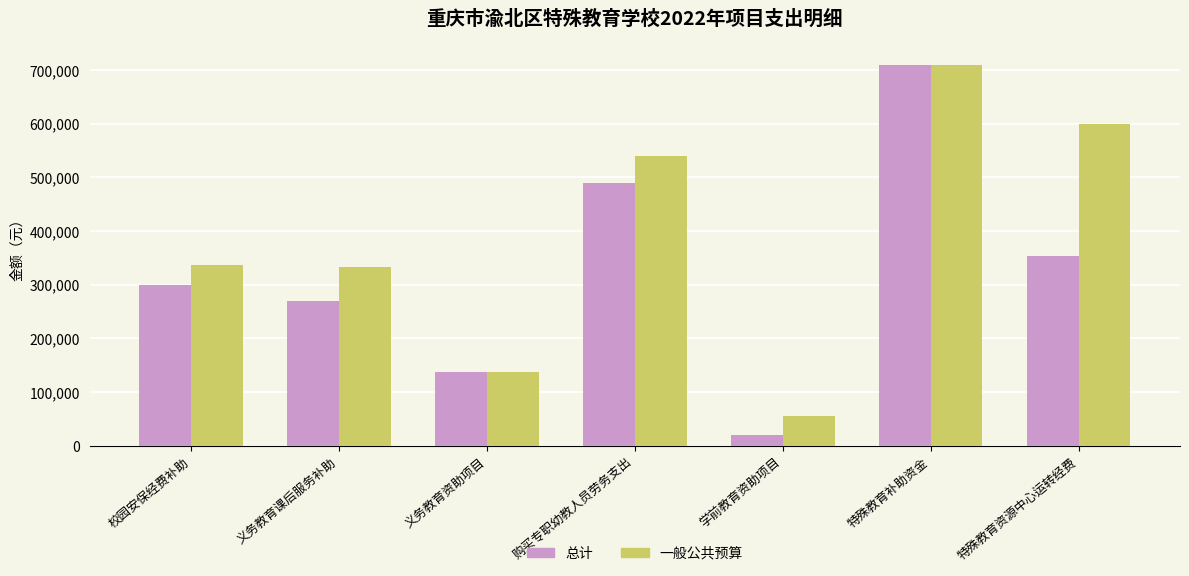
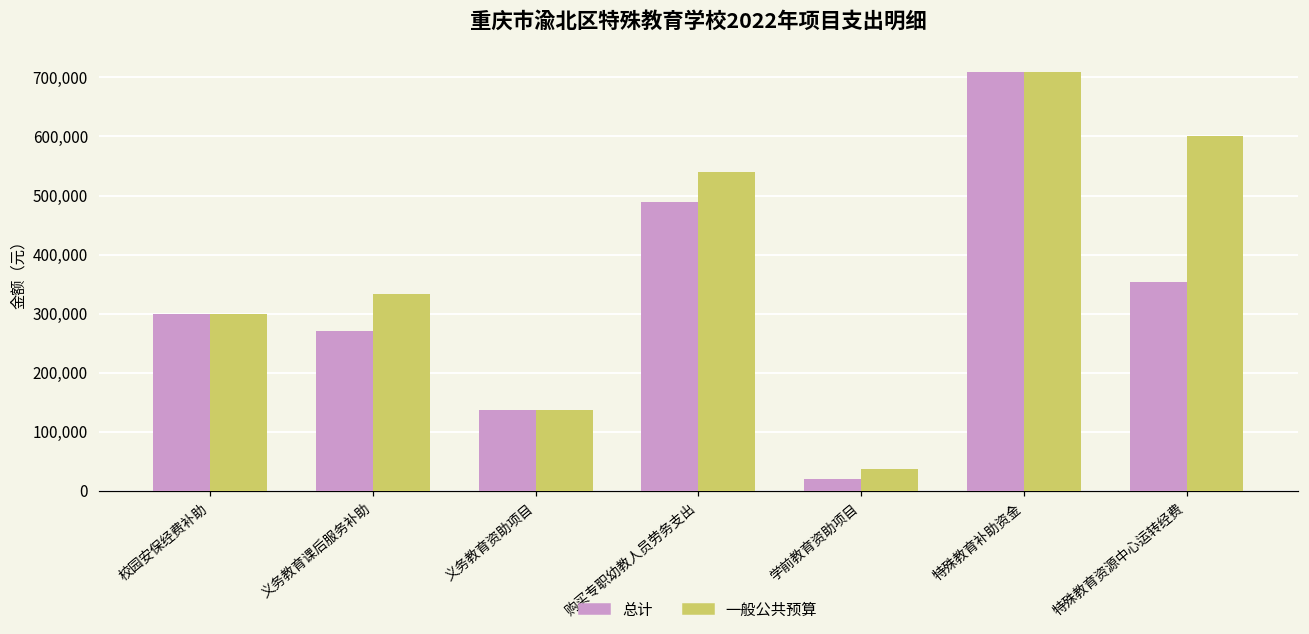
一般公共预算, 校园安保经费补助: 340,000 -> 300,000
一般公共预算, 学前教育资助项目: 60,000 -> 40,000
